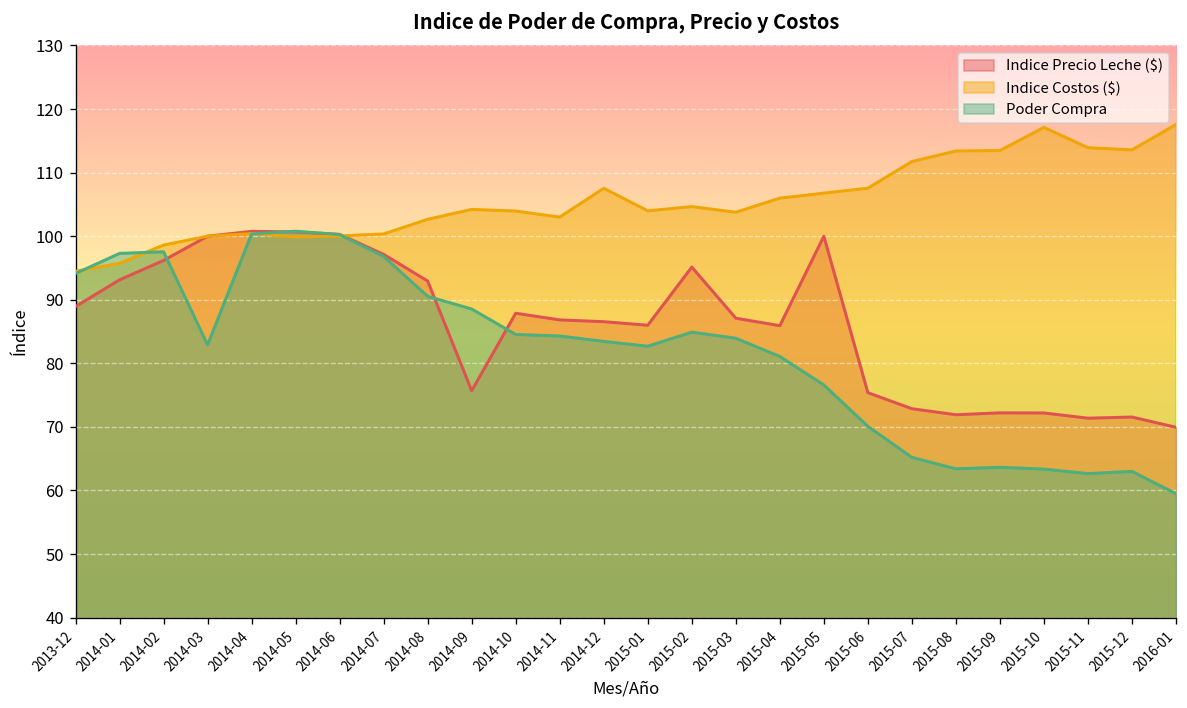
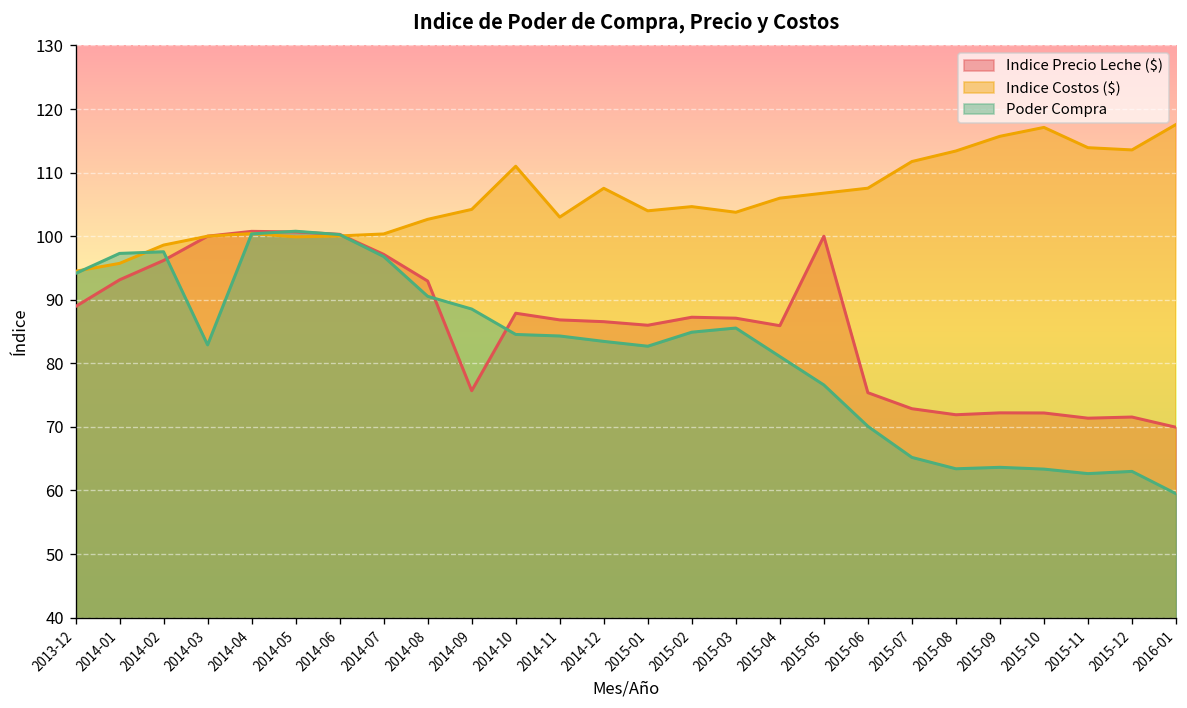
Indice Costos ($), 2014-10: 104 -> 111
Indice Precio Leche ($), 2015-02: 95 -> 87
Poder Compra, 2015-03: 84 -> 86
Indice Costos ($), 2015-09: 113 -> 116
